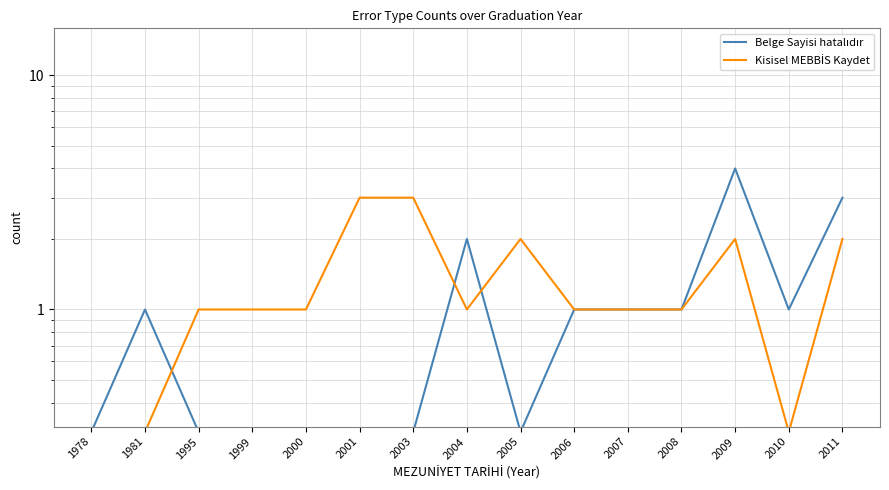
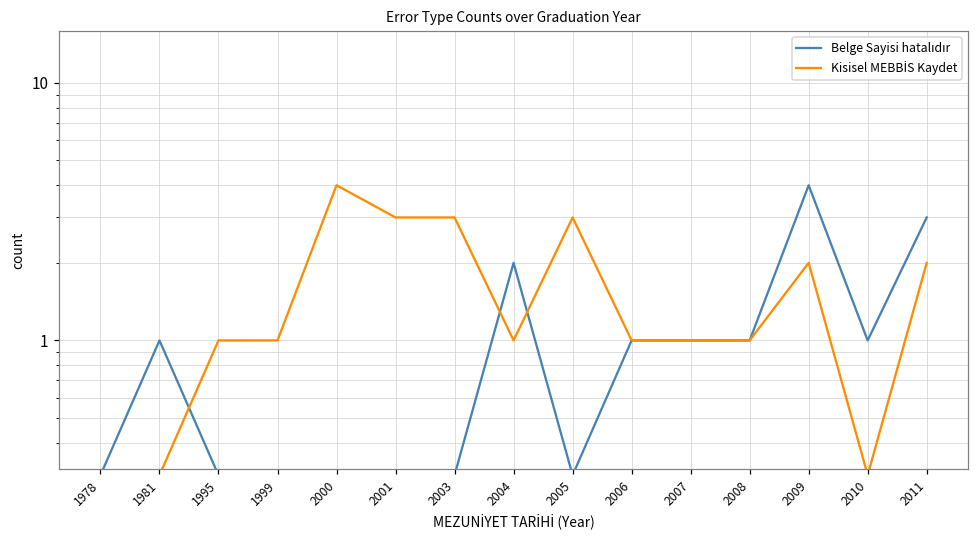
Kisisel MEBBİS Kaydet, 2000: 1 -> 4
Kisisel MEBBİS Kaydet, 2005: 2 -> 3
